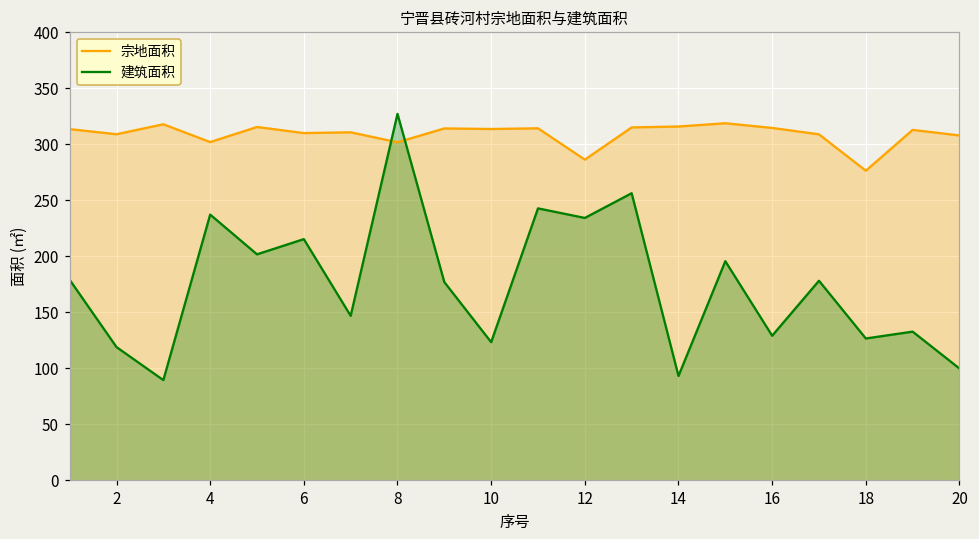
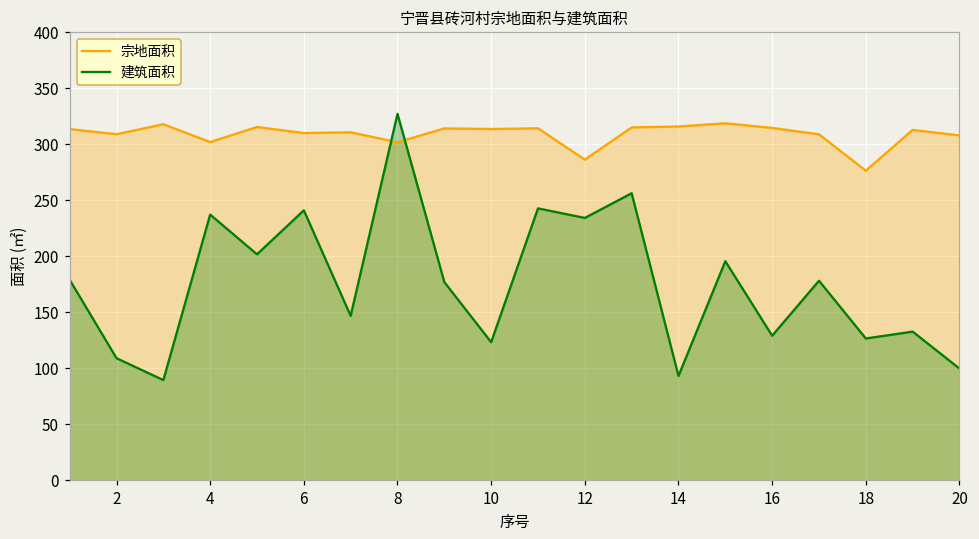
建筑面积, 2: 119 -> 109
建筑面积, 6: 215 -> 241
